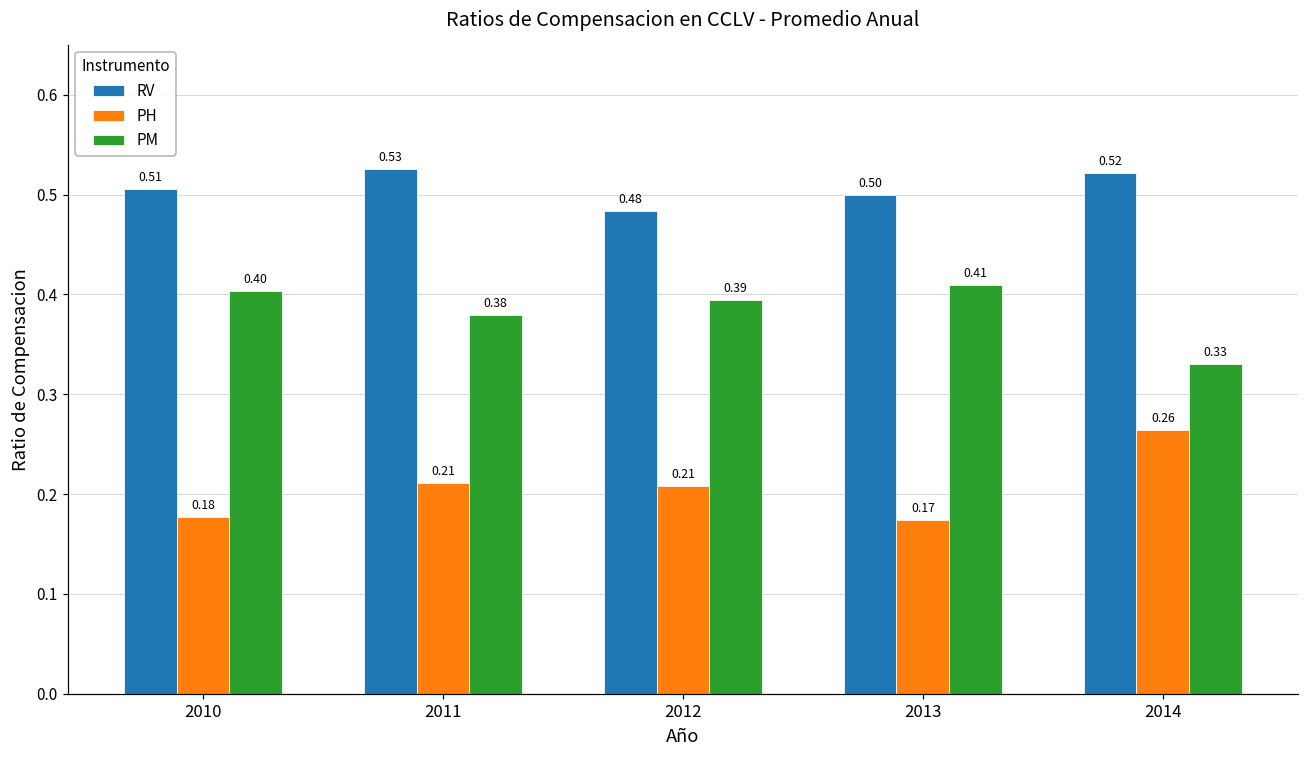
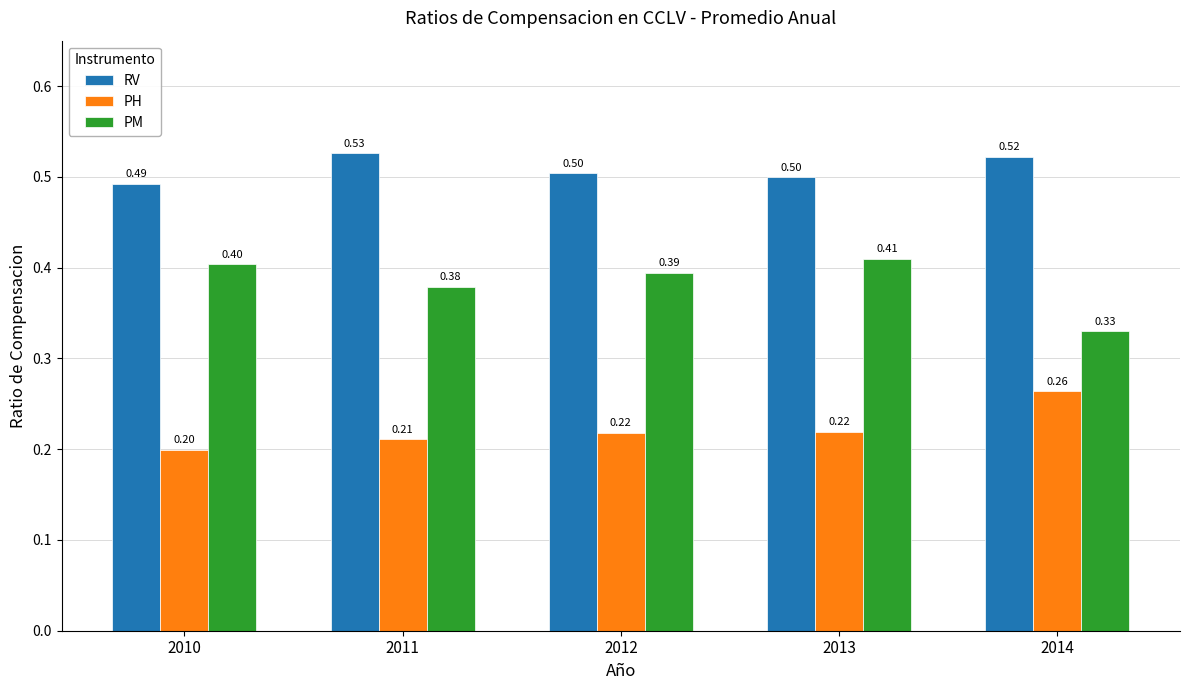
RV, 2010: 0.51 -> 0.49
PH, 2010: 0.18 -> 0.20
RV, 2012: 0.48 -> 0.50
PH, 2012: 0.21 -> 0.22
PH, 2013: 0.17 -> 0.22
